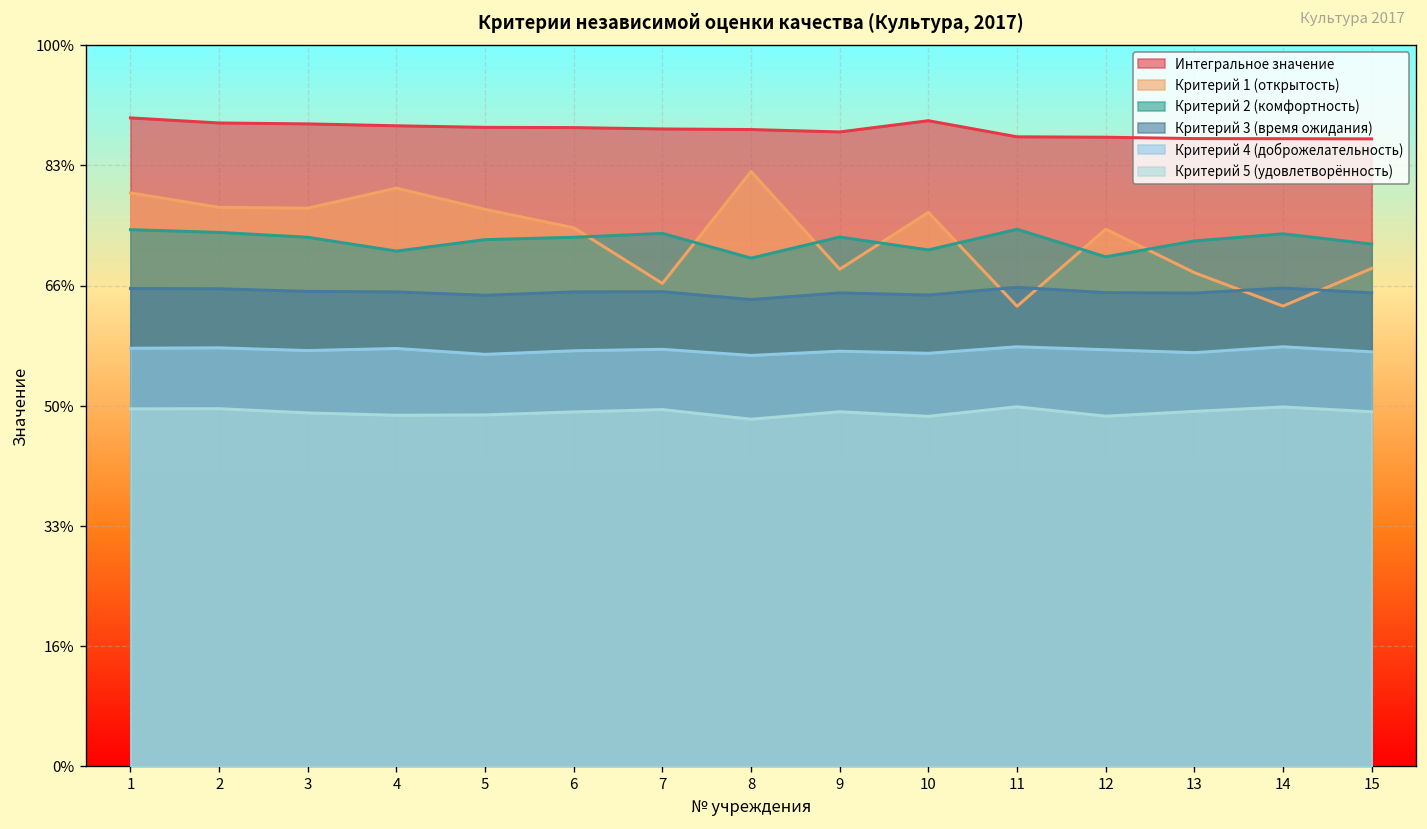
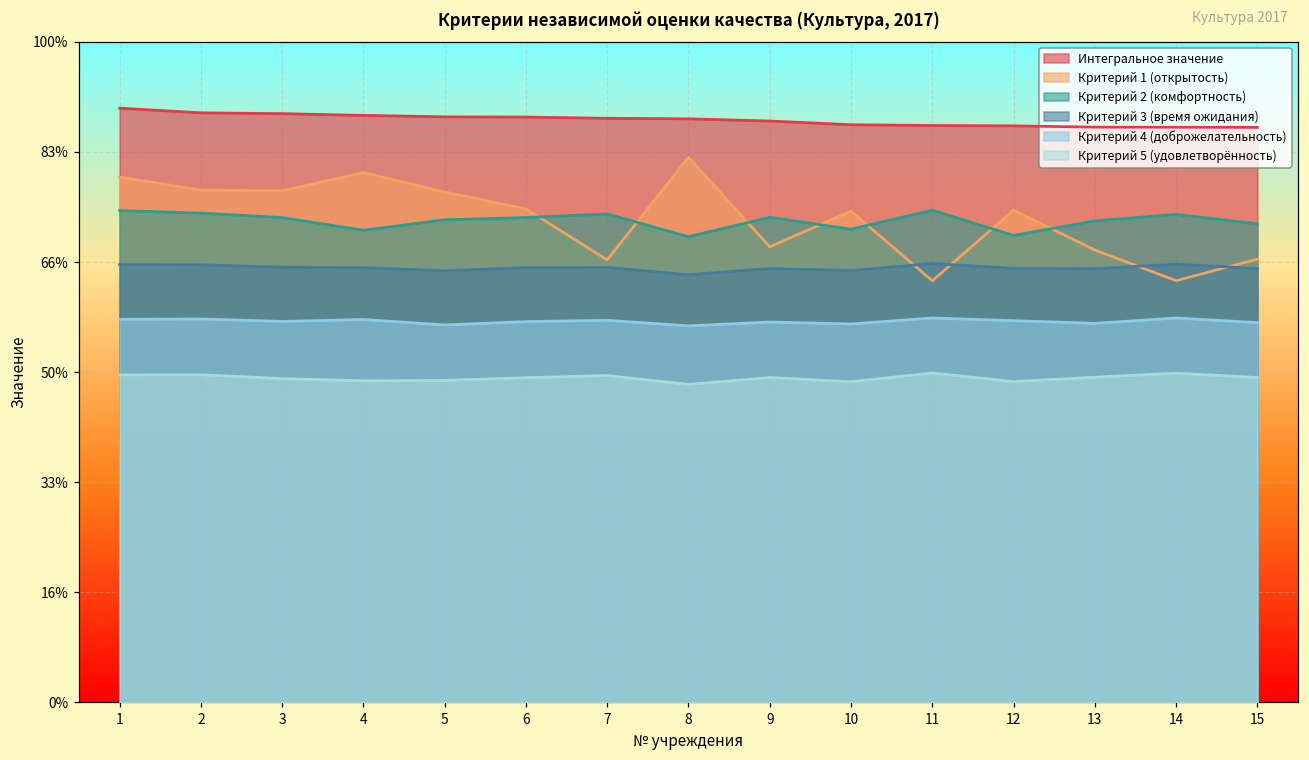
Интегральное значение, 10: 90% -> 87%
Критерий 1 (открытость), 10: 77% -> 74%
Критерий 1 (открытость), 15: 69% -> 67%
